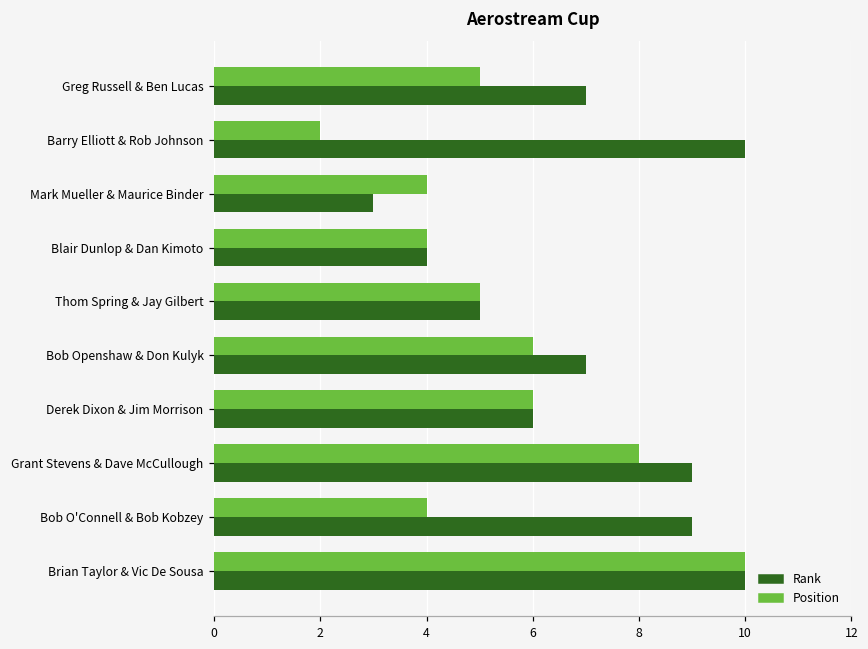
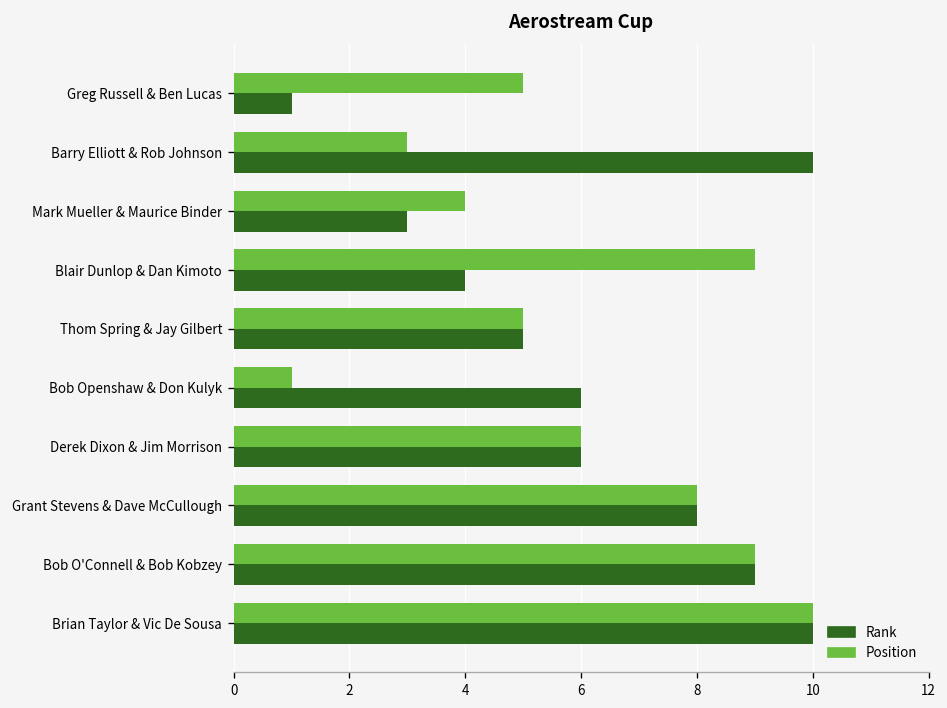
Rank, Greg Russell & Ben Lucas: 7 -> 1
Position, Barry Elliott & Rob Johnson: 2 -> 3
Position, Blair Dunlop & Dan Kimoto: 4 -> 9
Position, Bob Openshaw & Don Kulyk: 6 -> 1
Rank, Bob Openshaw & Don Kulyk: 7 -> 6
Rank, Grant Stevens & Dave McCullough: 9 -> 8
Position, Bob O'Connell & Bob Kobzey: 4 -> 9
